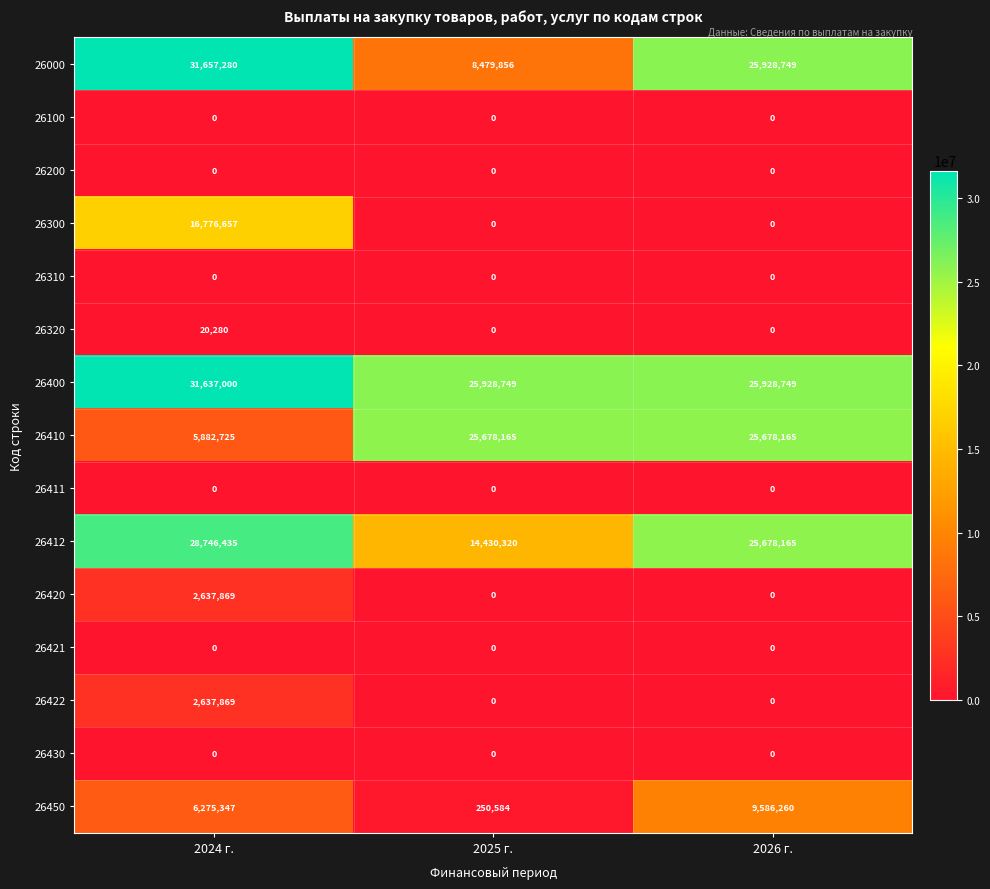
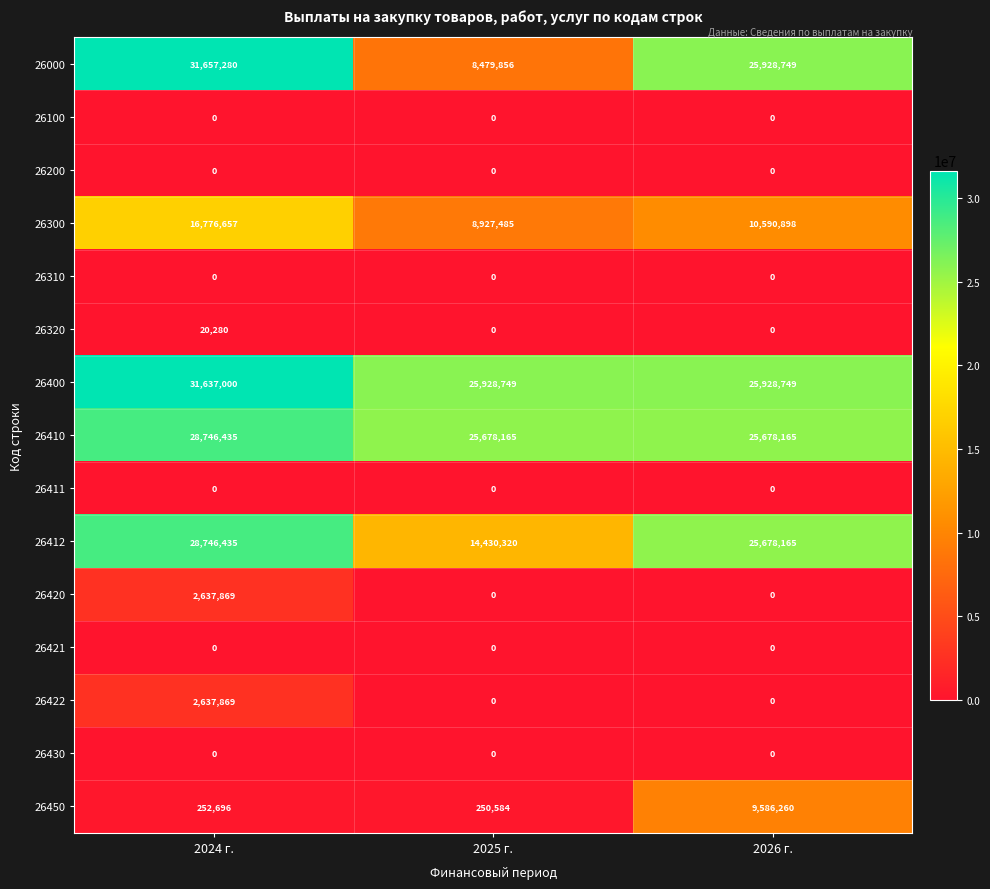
26300, 2025 г.: 0 -> 8,927,485
26300, 2026 г.: 0 -> 10,590,898
26410, 2024 г.: 5,882,725 -> 28,746,435
26450, 2024 г.: 6,275,347 -> 252,696
